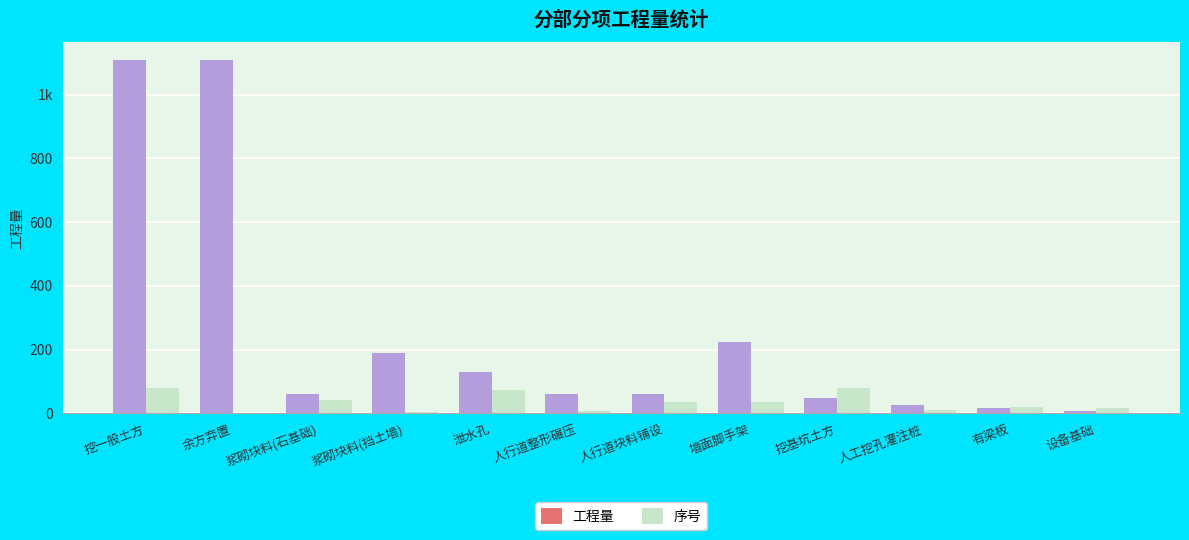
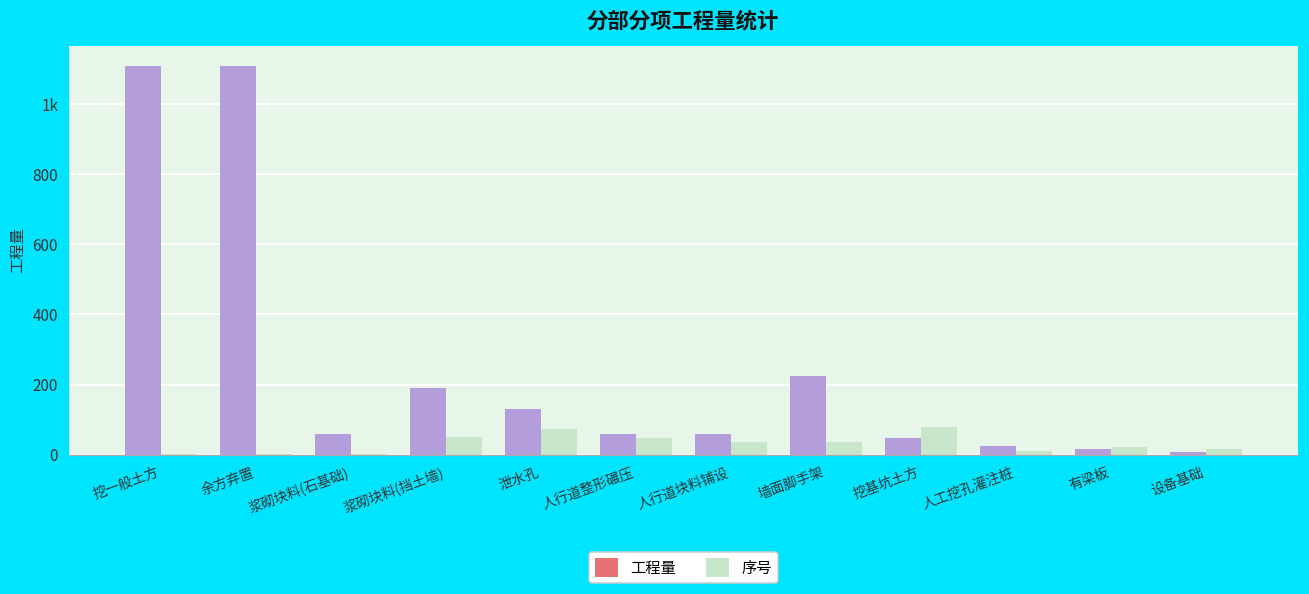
序号, 挖一般土方: 80 -> 0
序号, 浆砌块料(石基础): 40 -> 0
序号, 浆砌块料(挡土墙): 0 -> 50
序号, 人行道整形碾压: 10 -> 50
